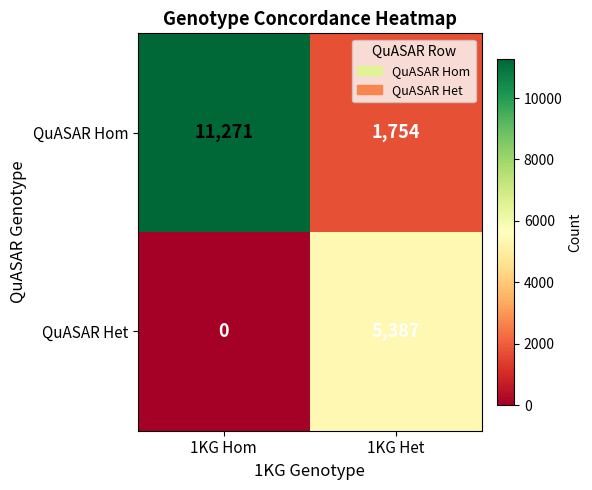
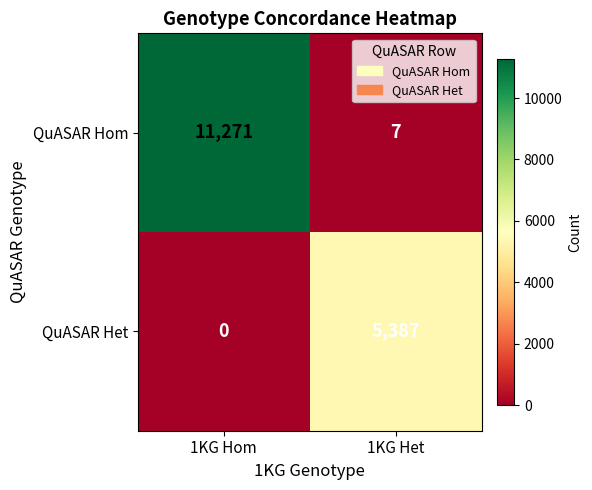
QuASAR Hom, 1KG Het: 1,754 -> 7
